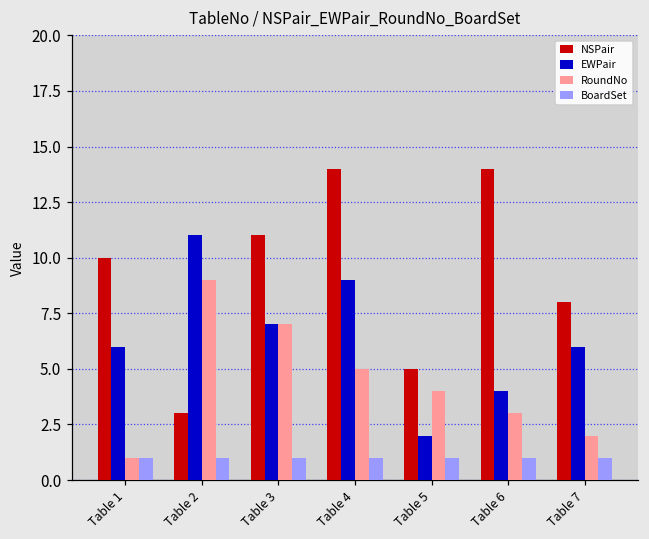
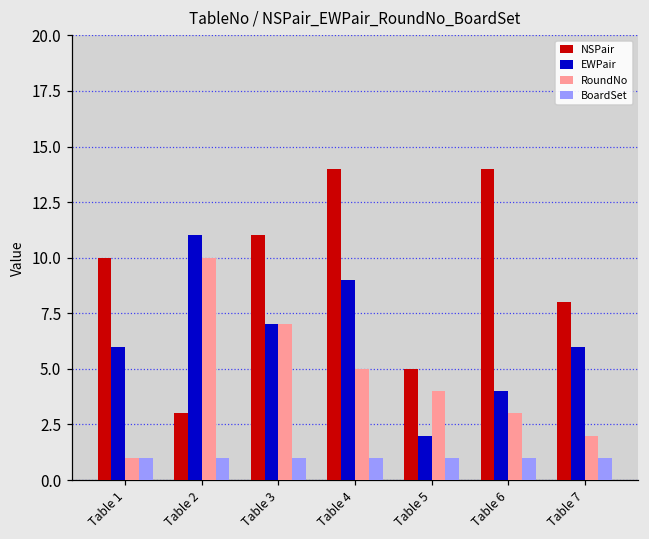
RoundNo, Table 2: 9 -> 10
